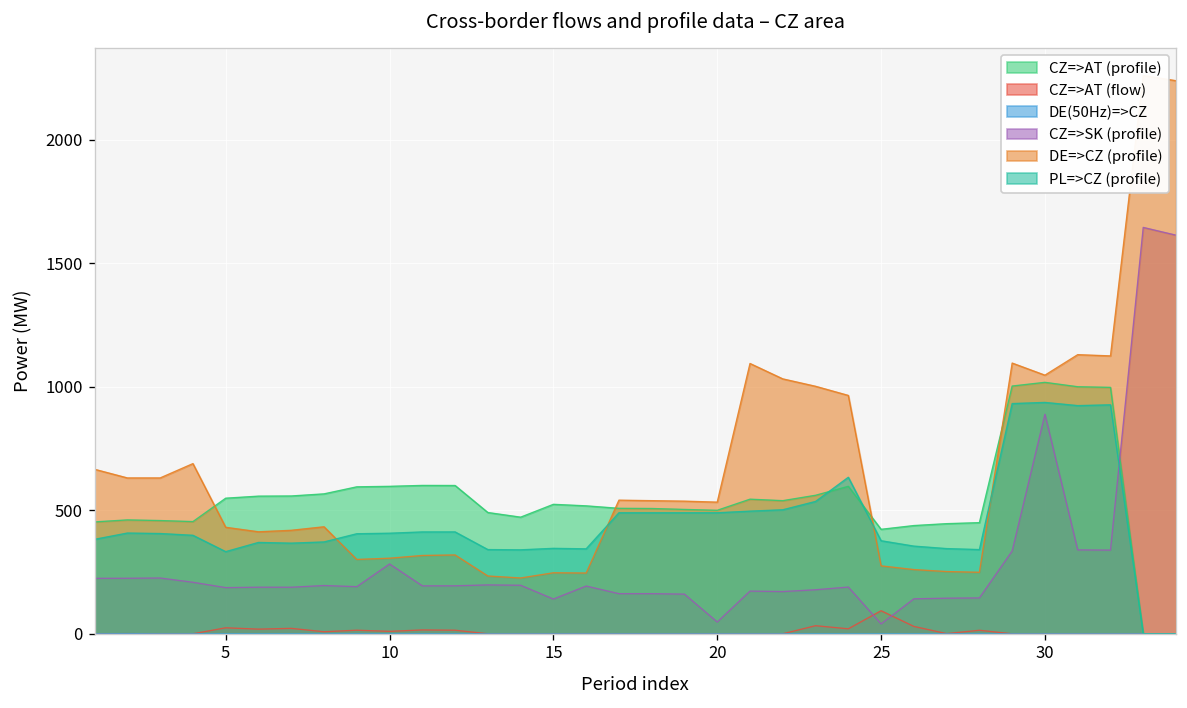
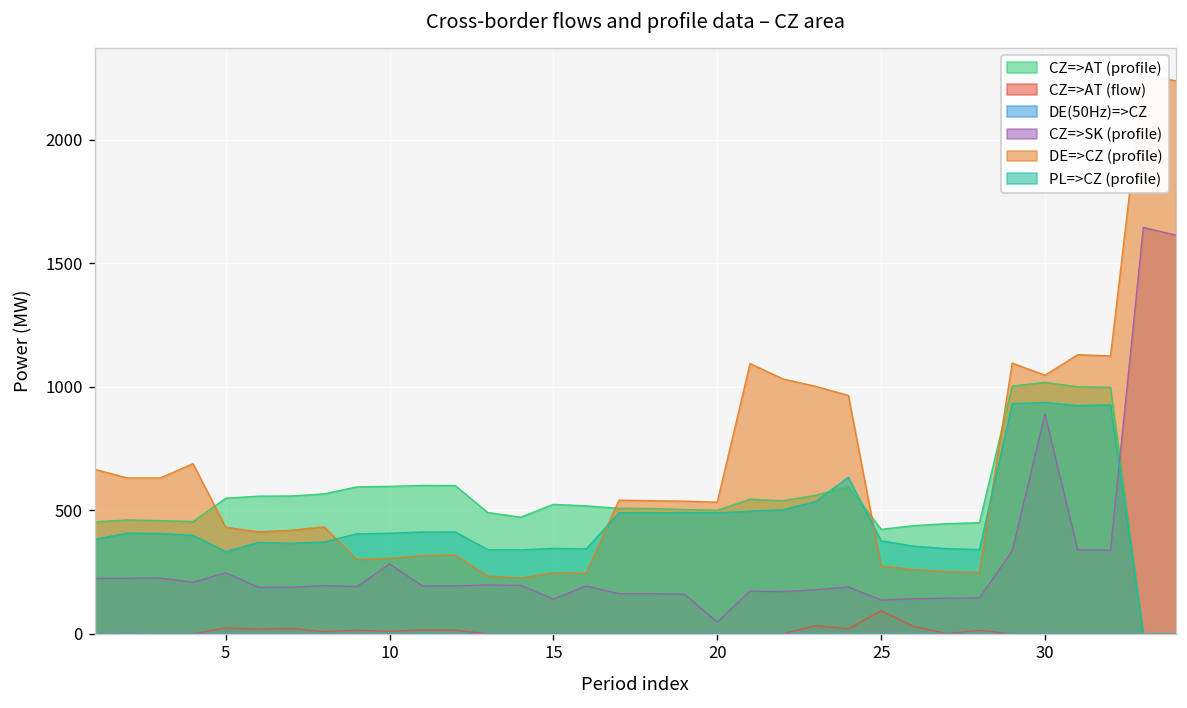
CZ=>SK (profile), 5: 190 -> 250
CZ=>SK (profile), 25: 40 -> 140
